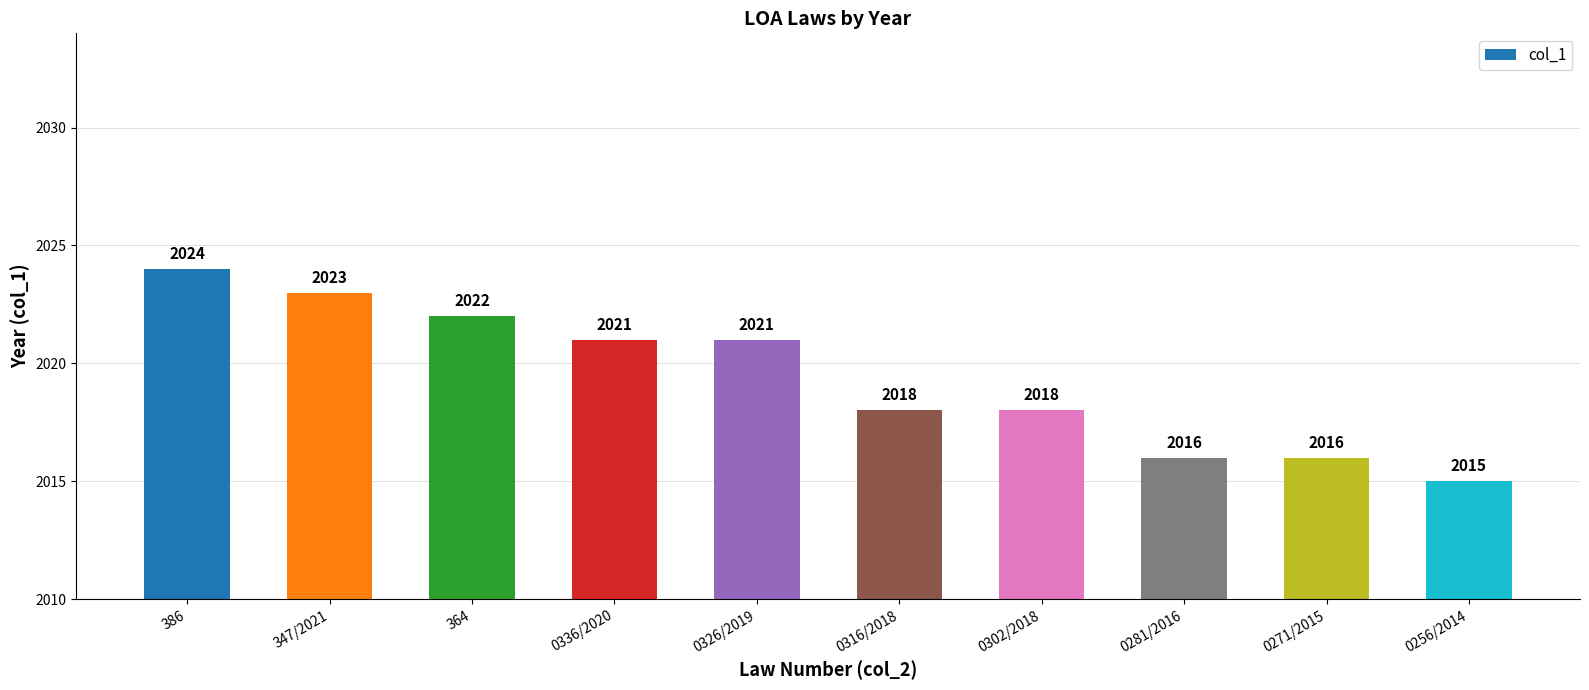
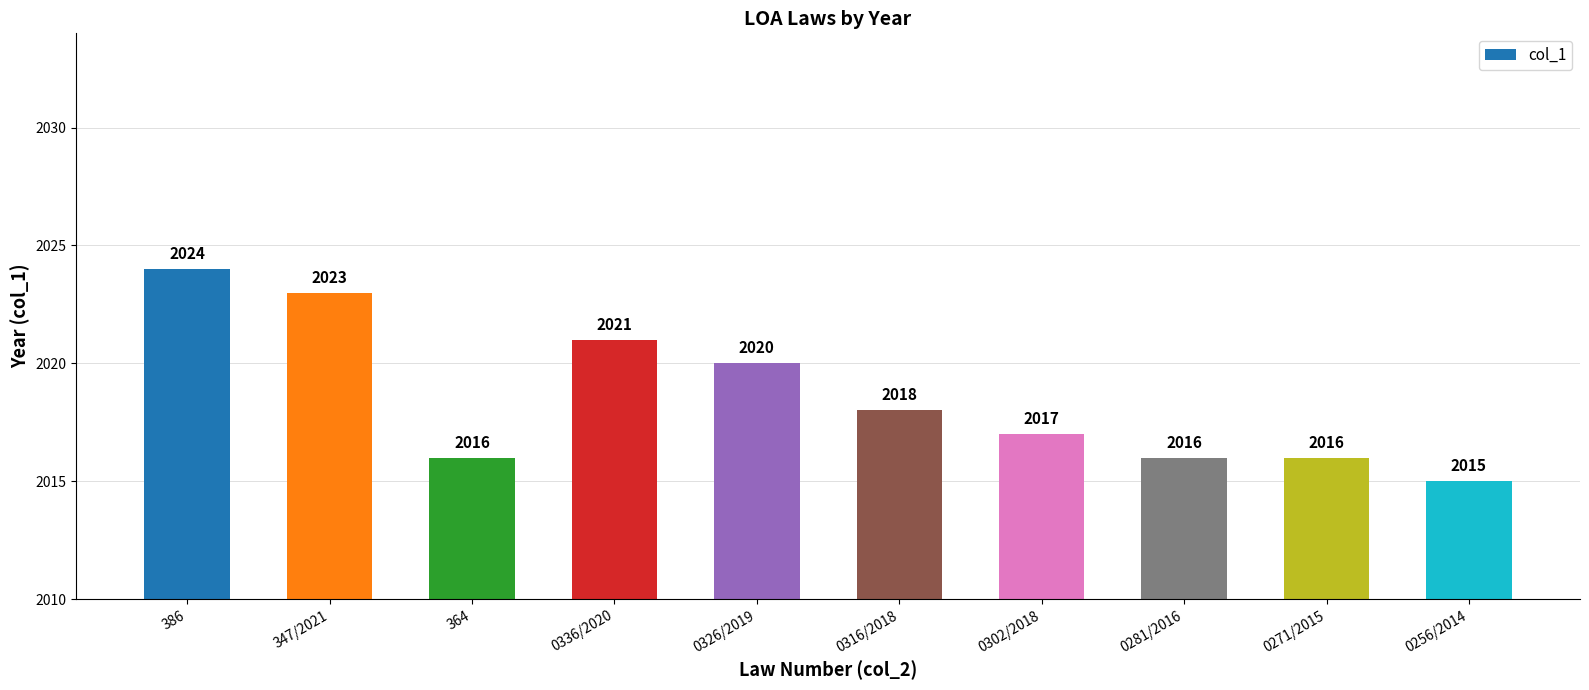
364: 2022 -> 2016
0326/2019: 2021 -> 2020
0302/2018: 2018 -> 2017
